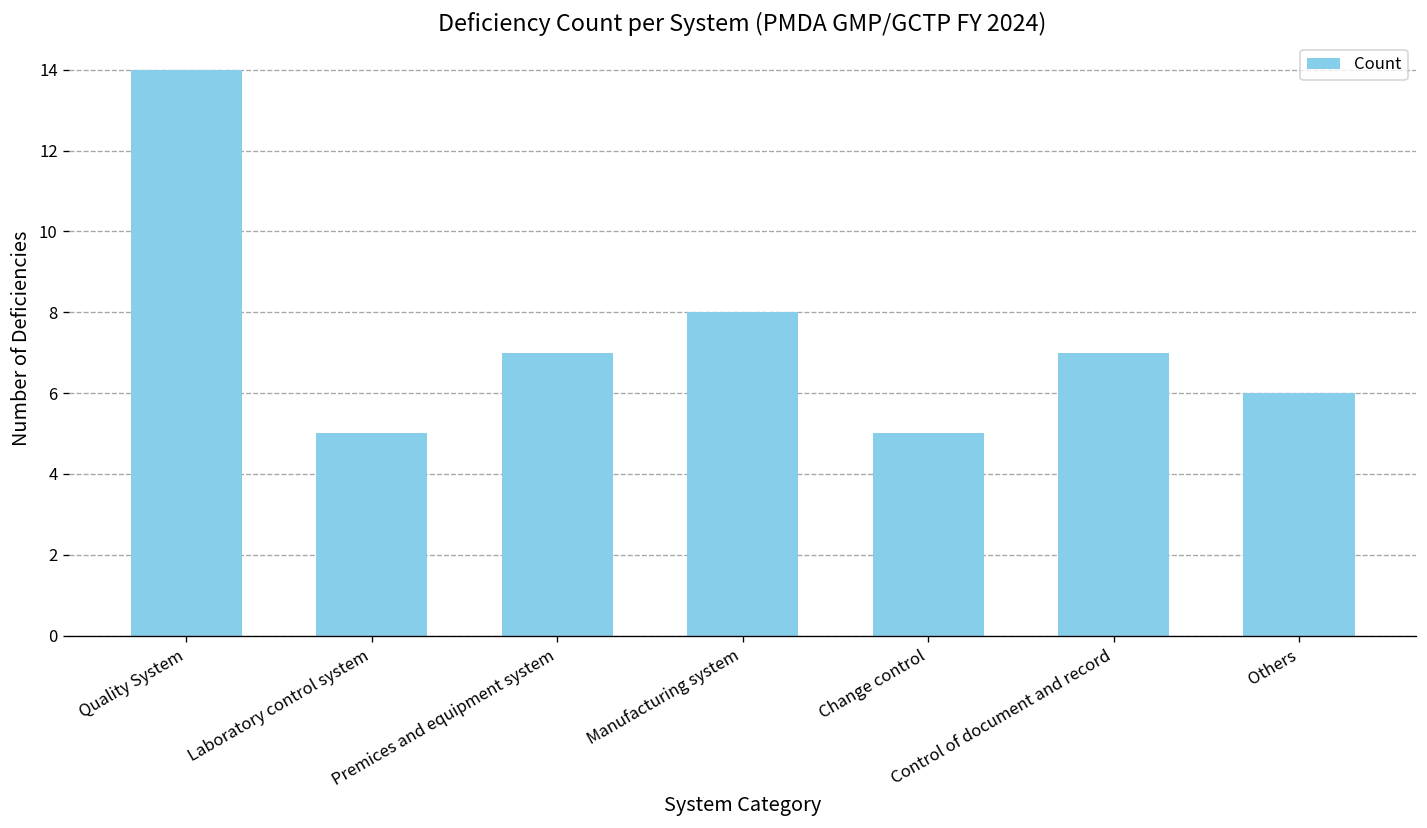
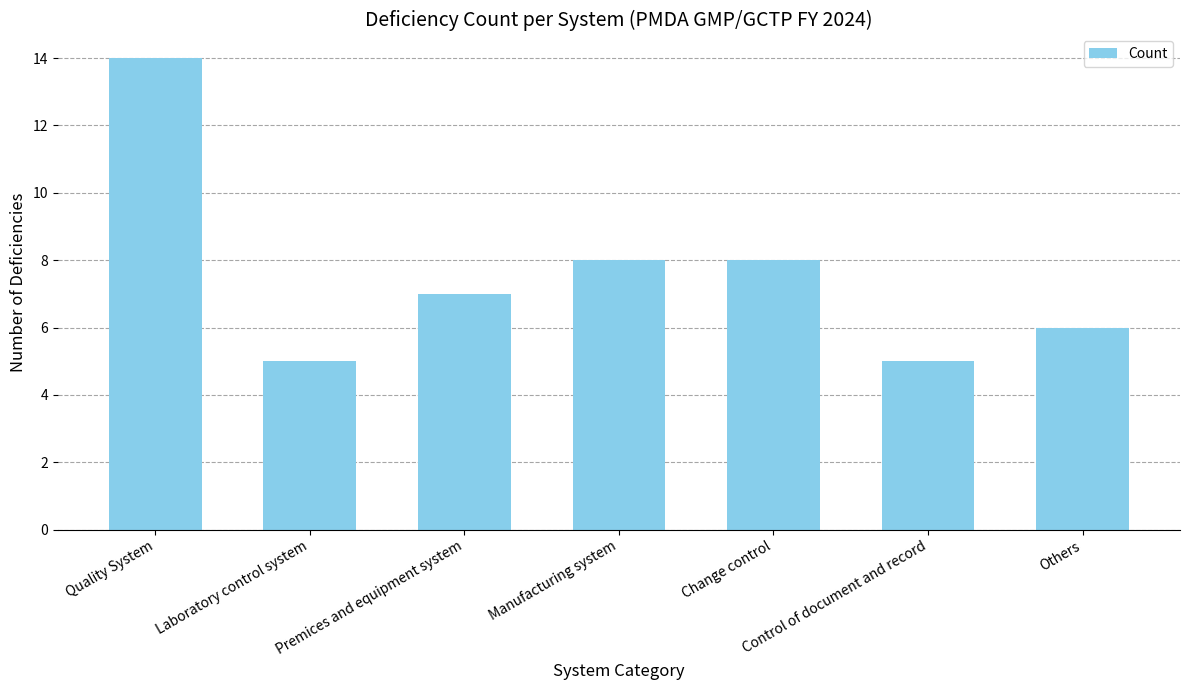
Change control: 5 -> 8
Control of document and record: 7 -> 5
